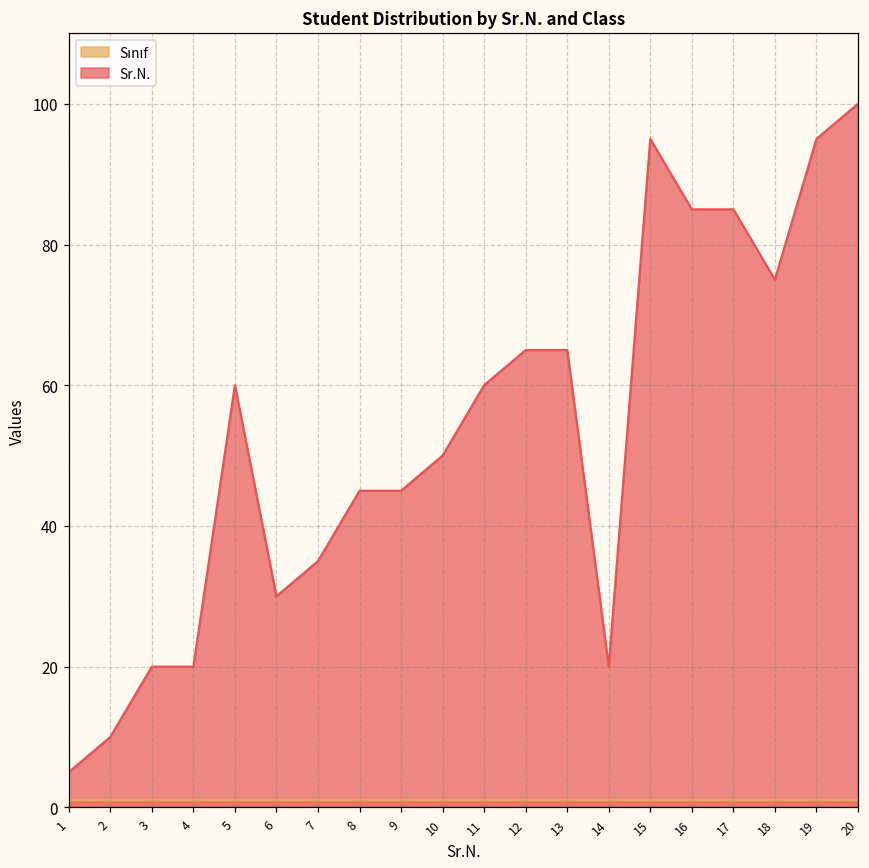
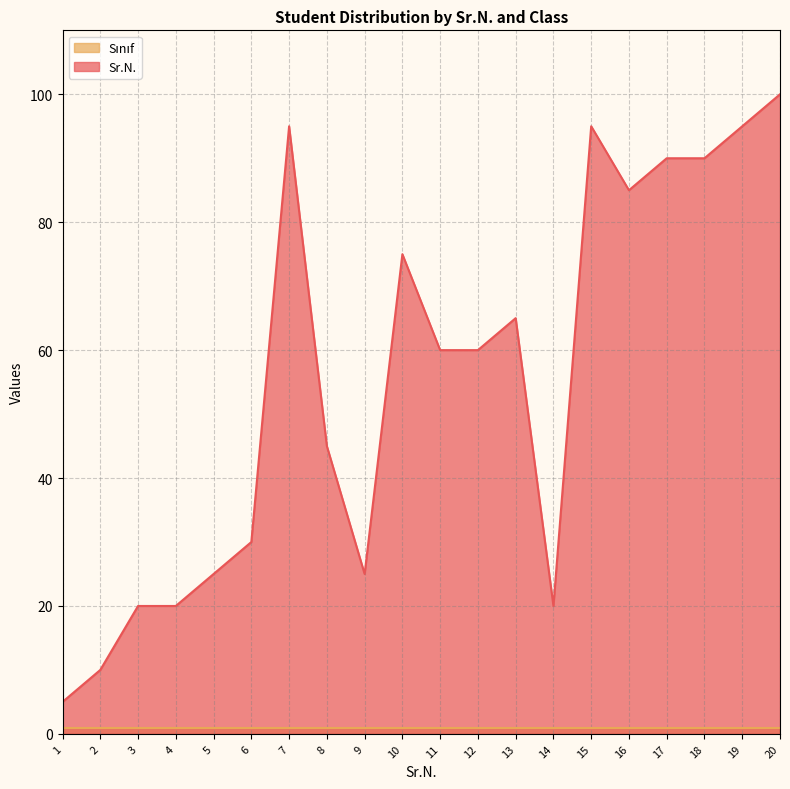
Sr.N., 5: 60 -> 25
Sr.N., 7: 35 -> 95
Sr.N., 9: 45 -> 25
Sr.N., 10: 50 -> 75
Sr.N., 12: 65 -> 60
Sr.N., 17: 85 -> 90
Sr.N., 18: 75 -> 90
